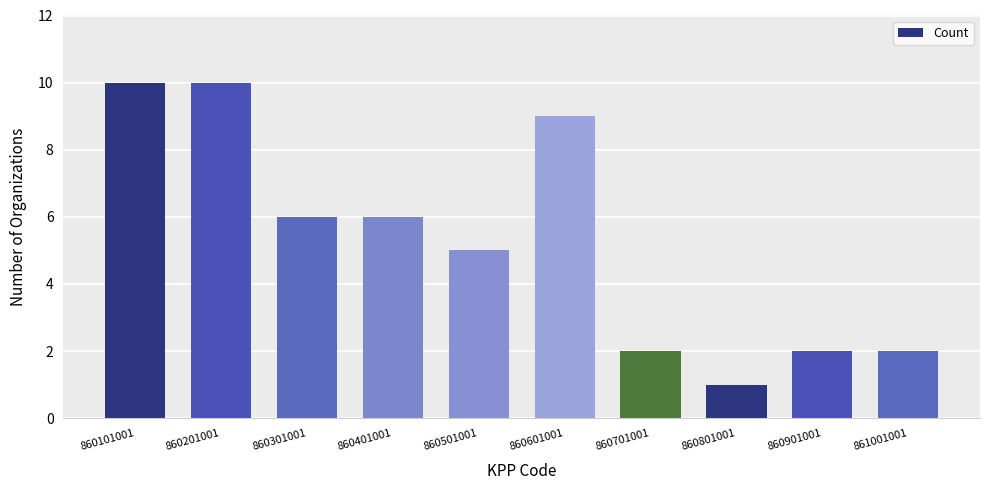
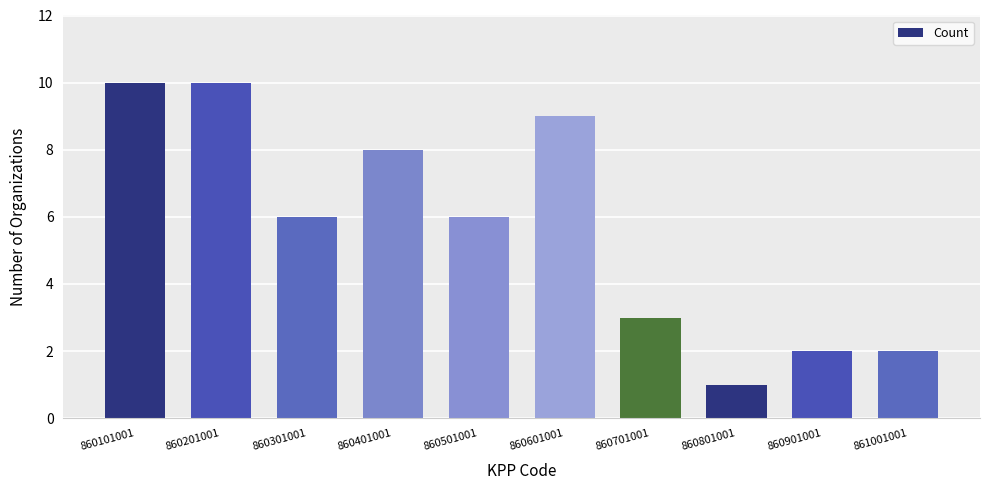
860401001: 6 -> 8
860501001: 5 -> 6
860701001: 2 -> 3
